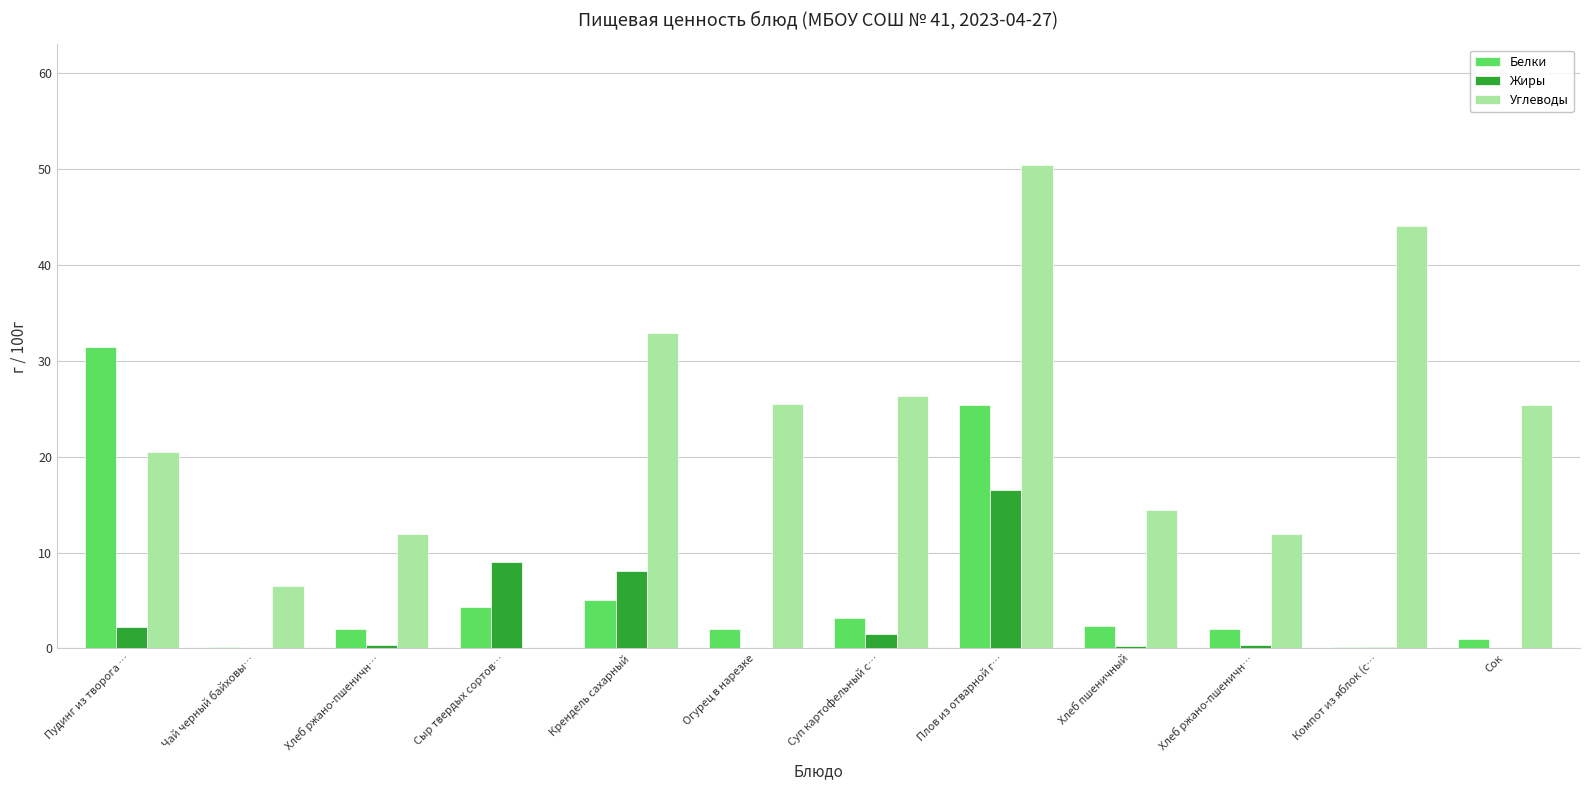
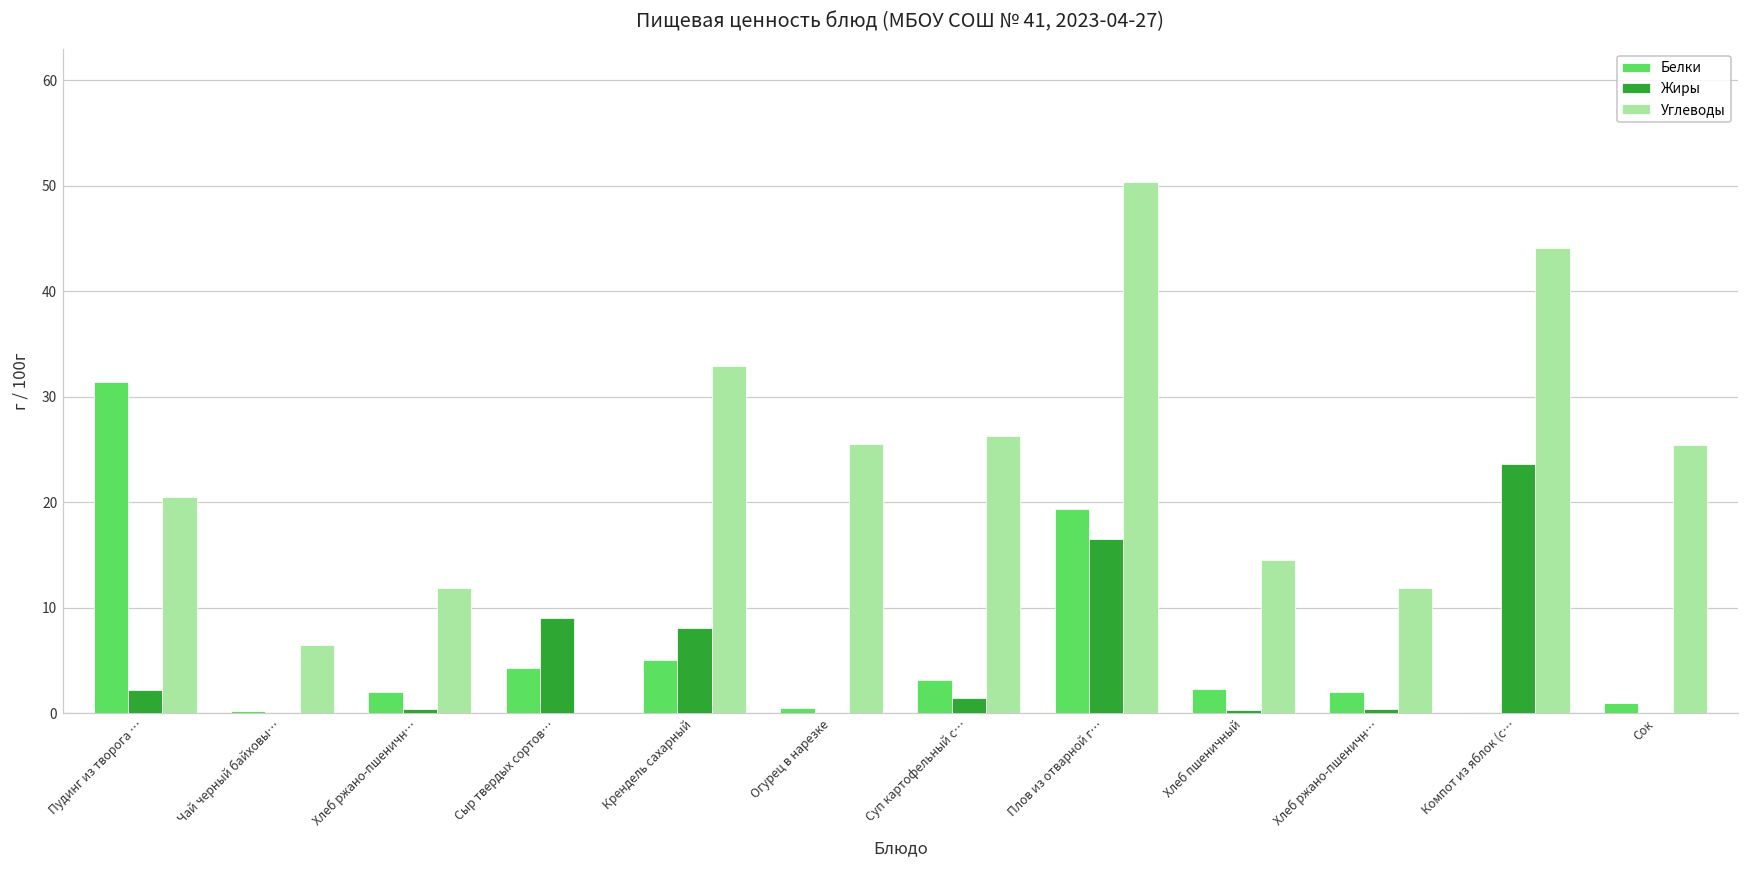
Белки, Огурец в нарезке: 2 -> 1
Белки, Плов из отварной г…: 25 -> 19
Жиры, Компот из яблок (с…: 0 -> 24
